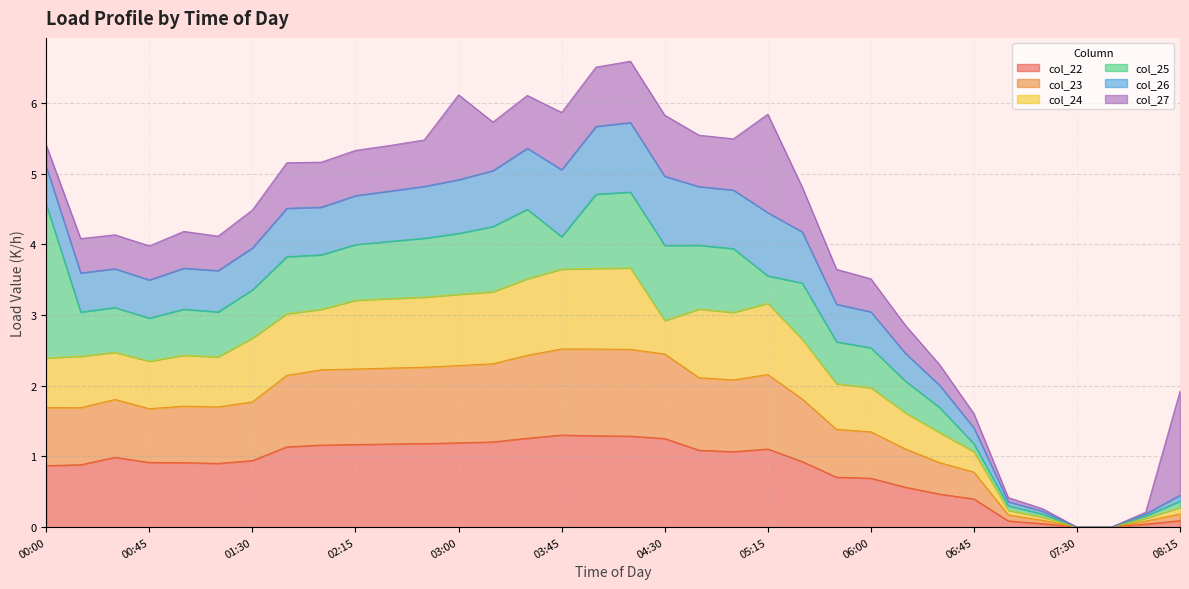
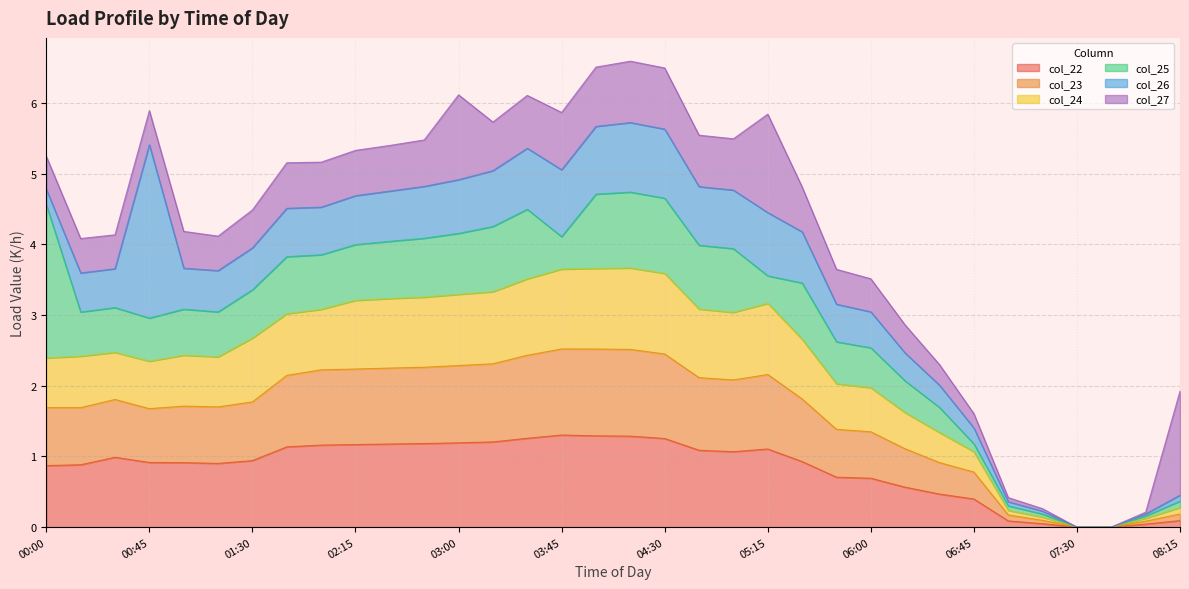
col_26, 00:00: 0.5 -> 0.2
col_27, 00:00: 0.3 -> 0.5
col_26, 00:45: 0.5 -> 2.5
col_24, 04:30: 0.5 -> 1.1
